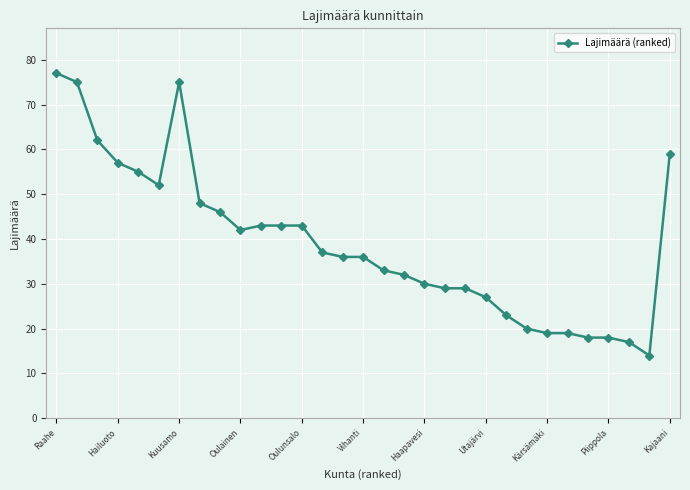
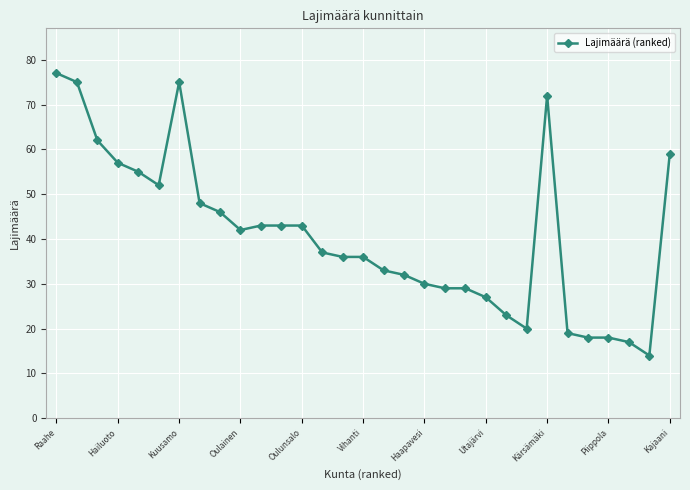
Kärsämäki: 19 -> 72
